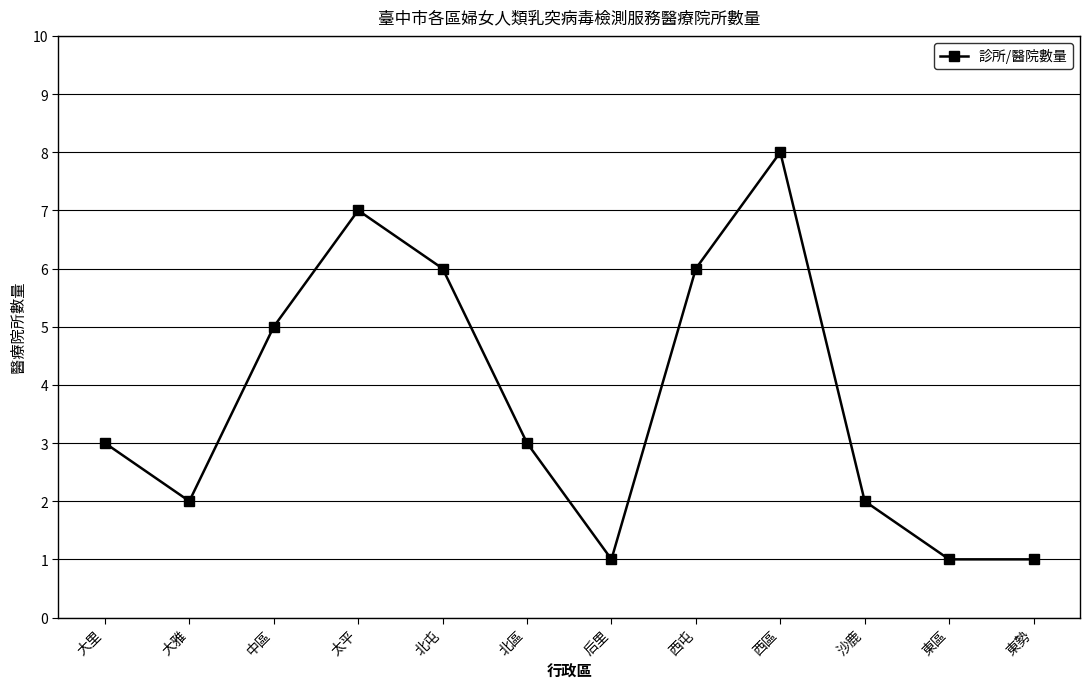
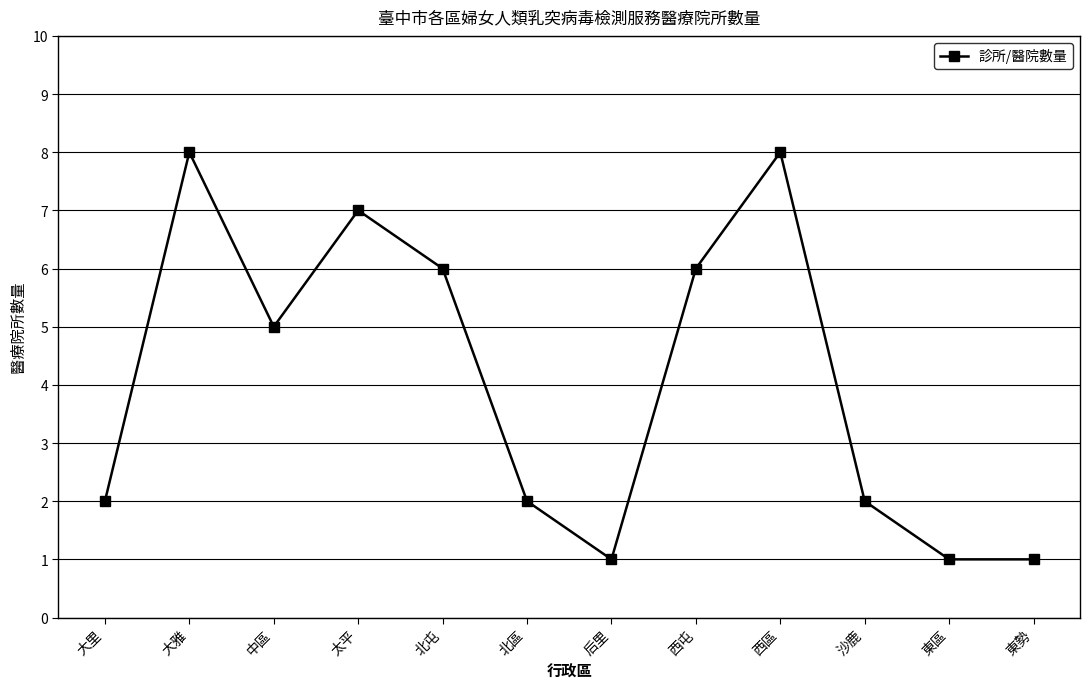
大里: 3 -> 2
大雅: 2 -> 8
北區: 3 -> 2
